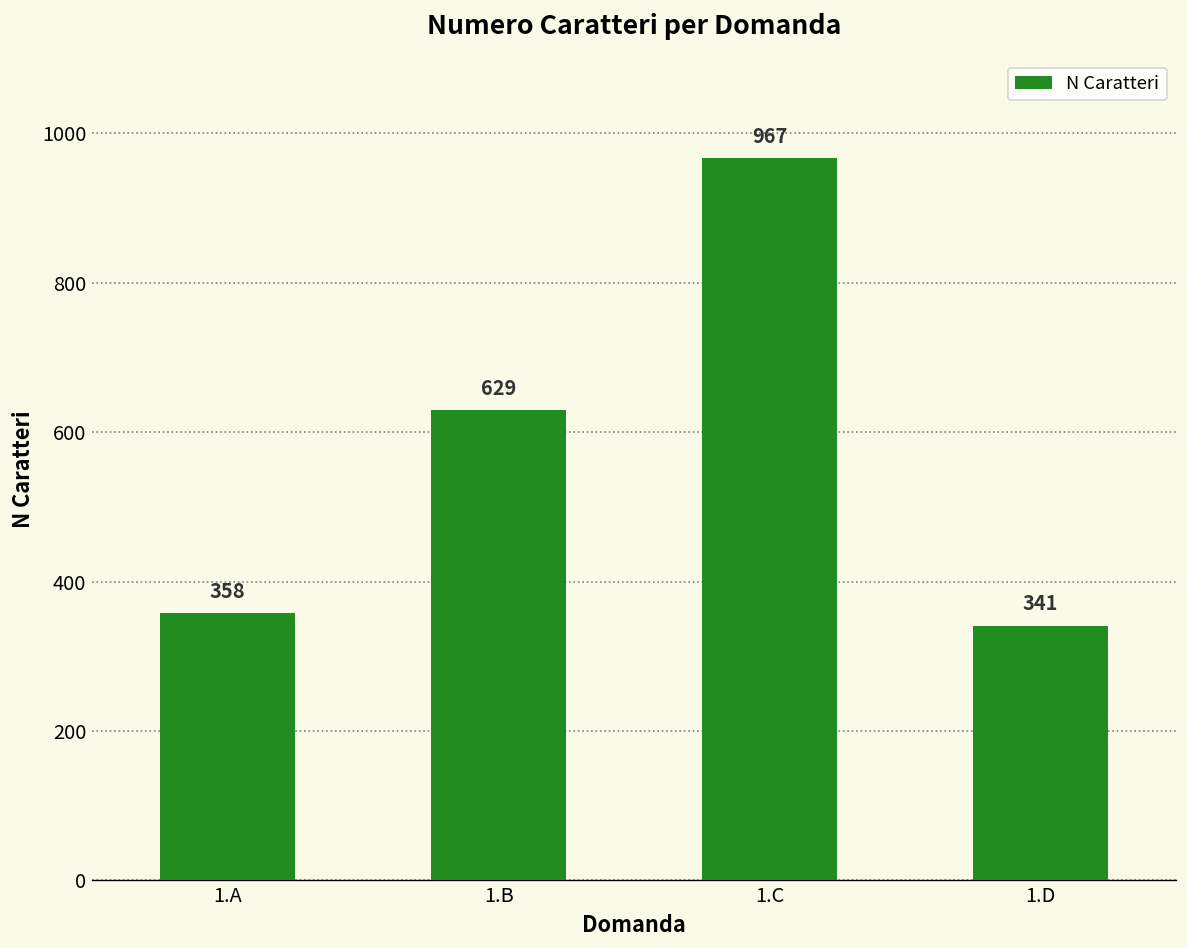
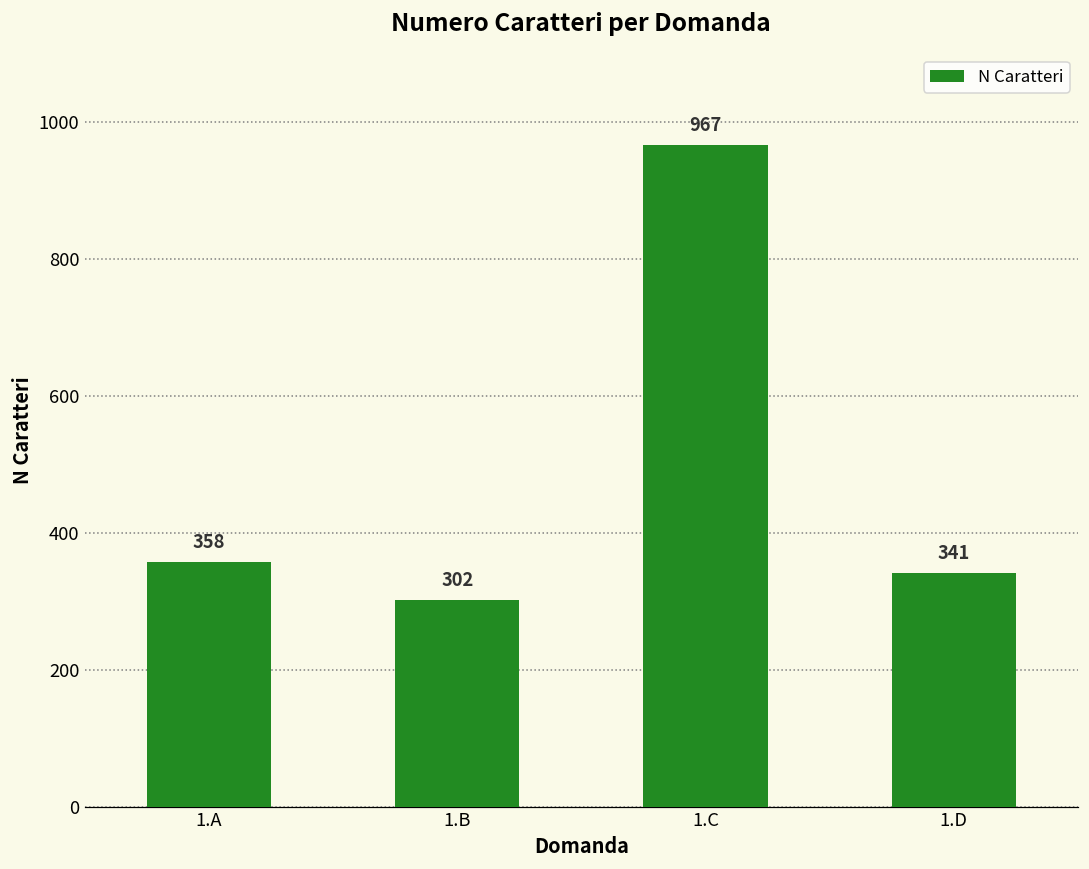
1.B: 629 -> 302
